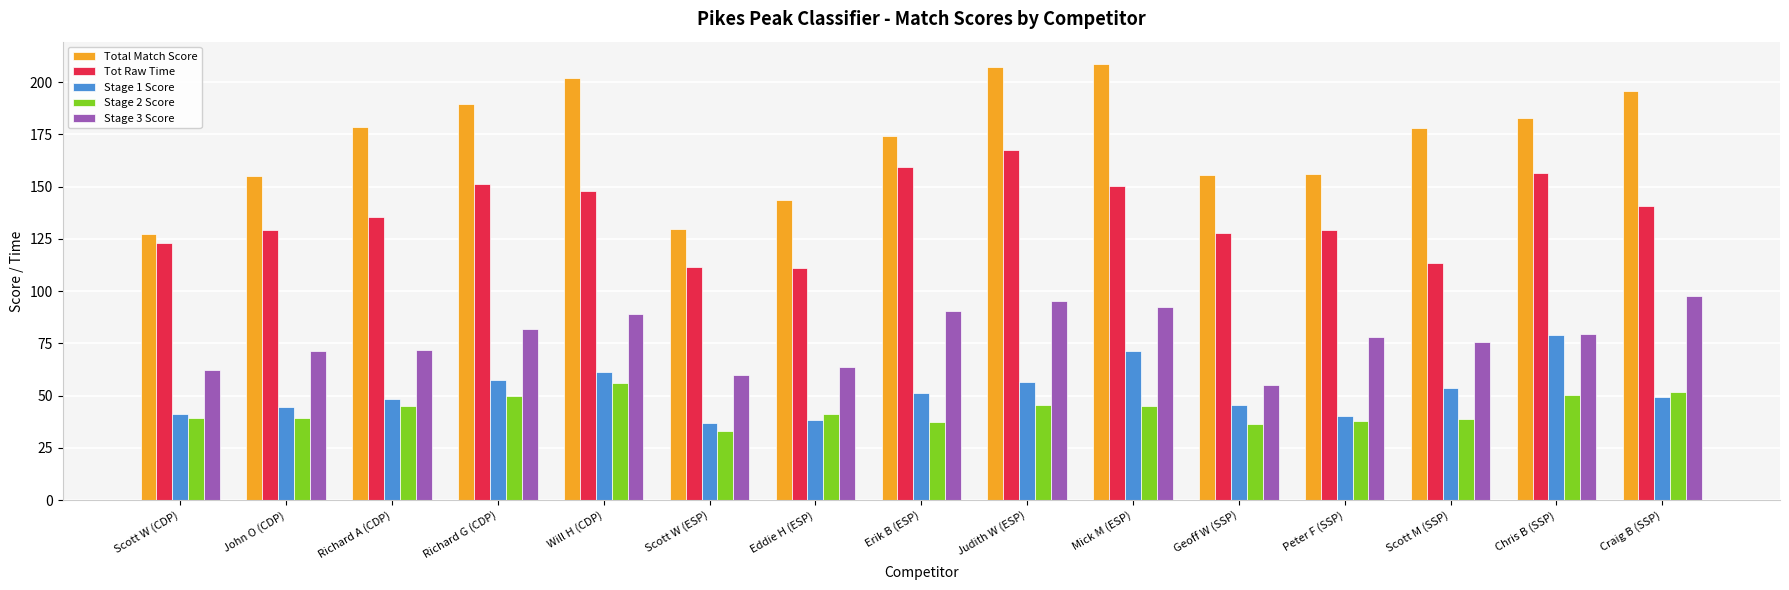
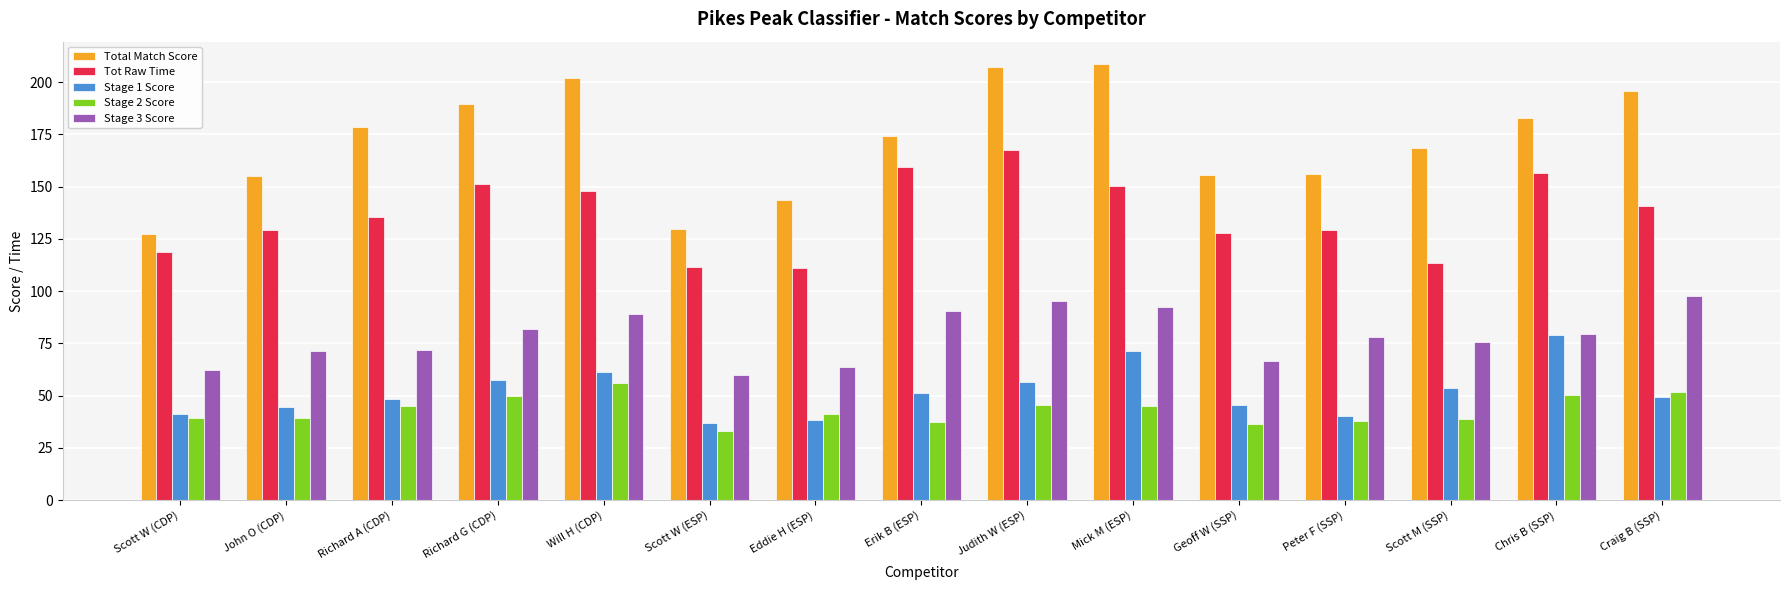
Tot Raw Time, Scott W (CDP): 123 -> 119
Stage 3 Score, Geoff W (SSP): 55 -> 66
Total Match Score, Scott M (SSP): 178 -> 168
